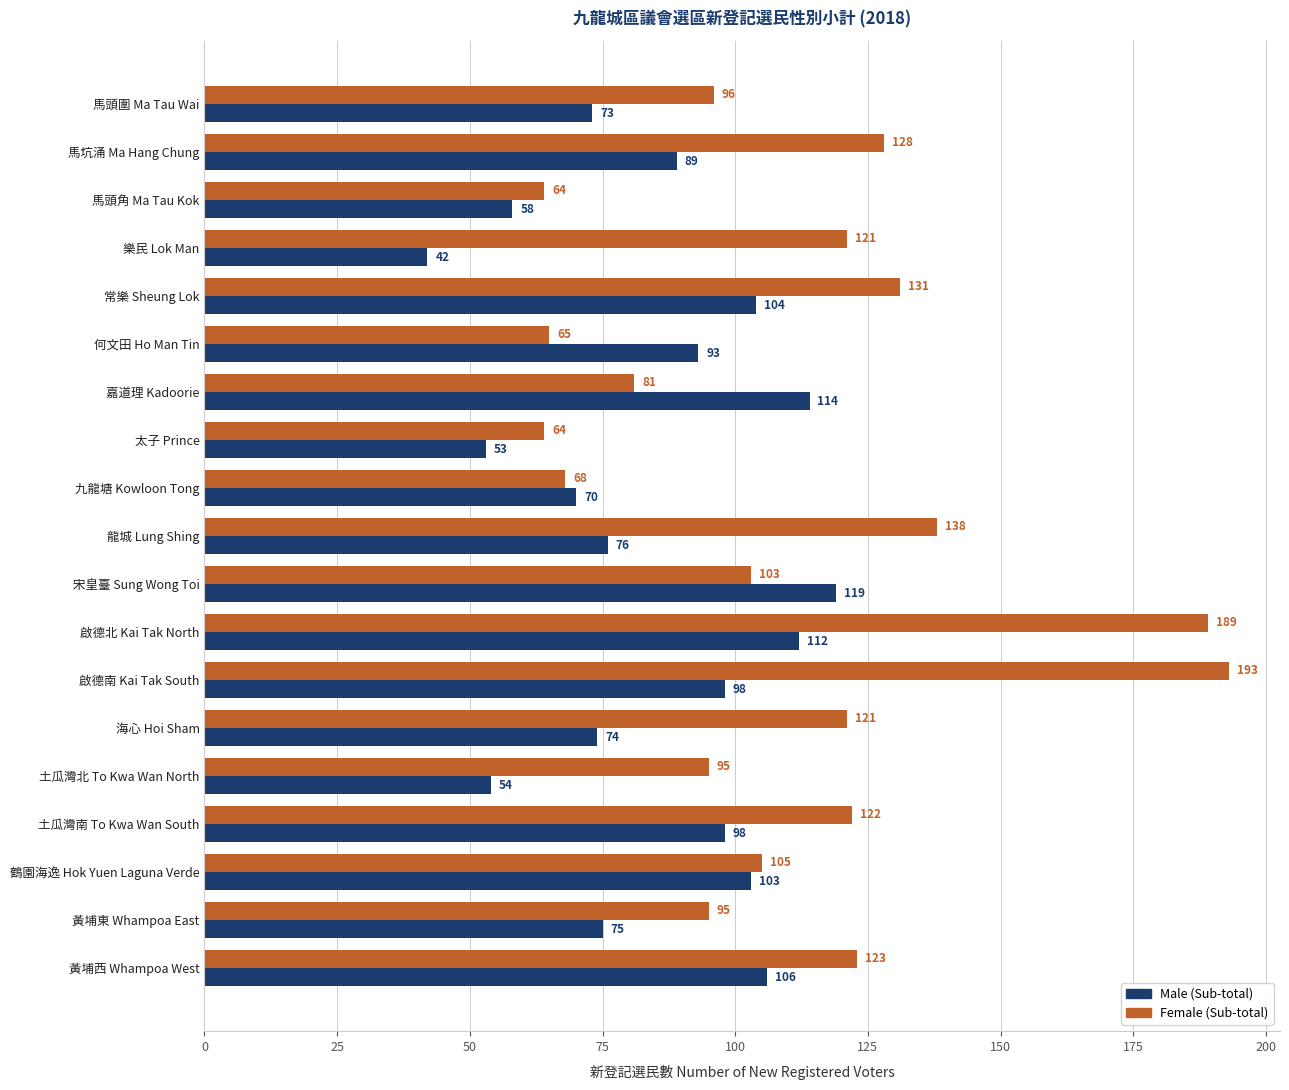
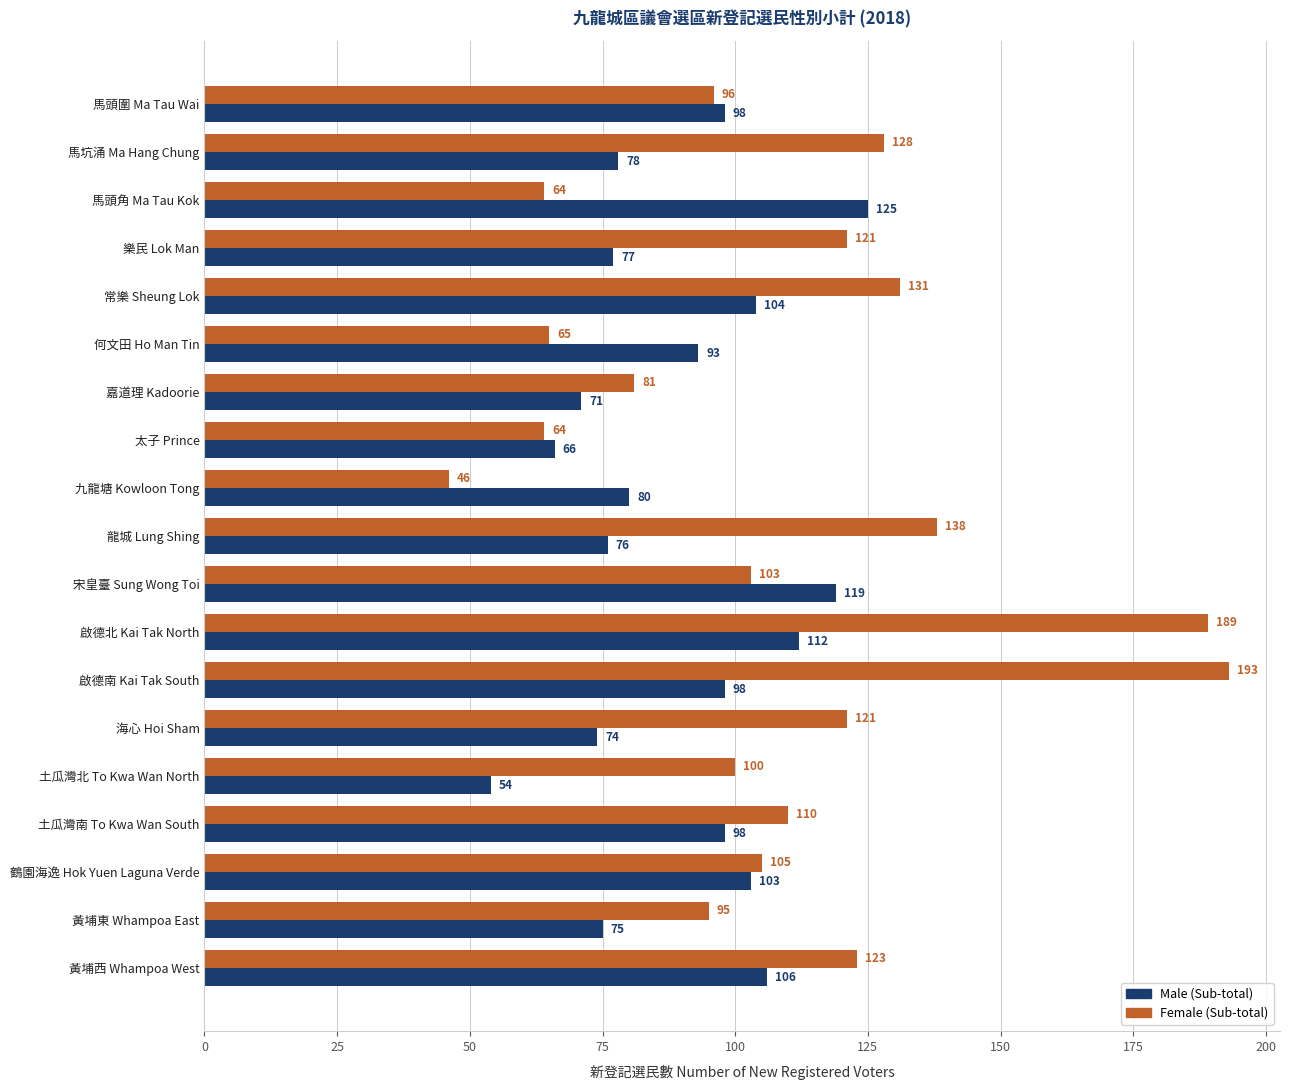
Male (Sub-total), 馬頭圍 Ma Tau Wai: 73 -> 98
Male (Sub-total), 馬坑涌 Ma Hang Chung: 89 -> 78
Male (Sub-total), 馬頭角 Ma Tau Kok: 58 -> 125
Male (Sub-total), 樂民 Lok Man: 42 -> 77
Male (Sub-total), 嘉道理 Kadoorie: 114 -> 71
Male (Sub-total), 太子 Prince: 53 -> 66
Female (Sub-total), 九龍塘 Kowloon Tong: 68 -> 46
Male (Sub-total), 九龍塘 Kowloon Tong: 70 -> 80
Female (Sub-total), 土瓜灣北 To Kwa Wan North: 95 -> 100
Female (Sub-total), 土瓜灣南 To Kwa Wan South: 122 -> 110
